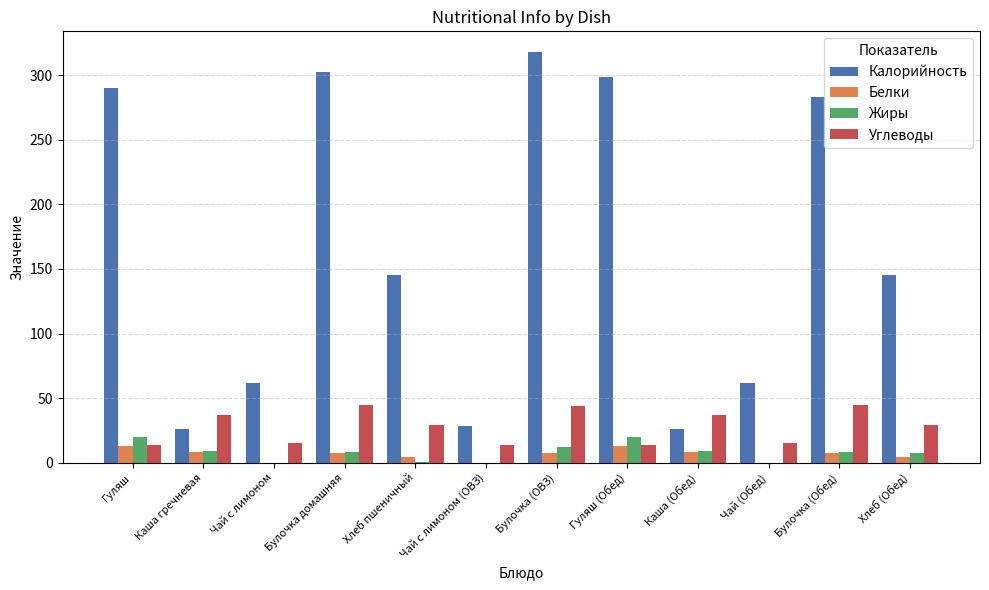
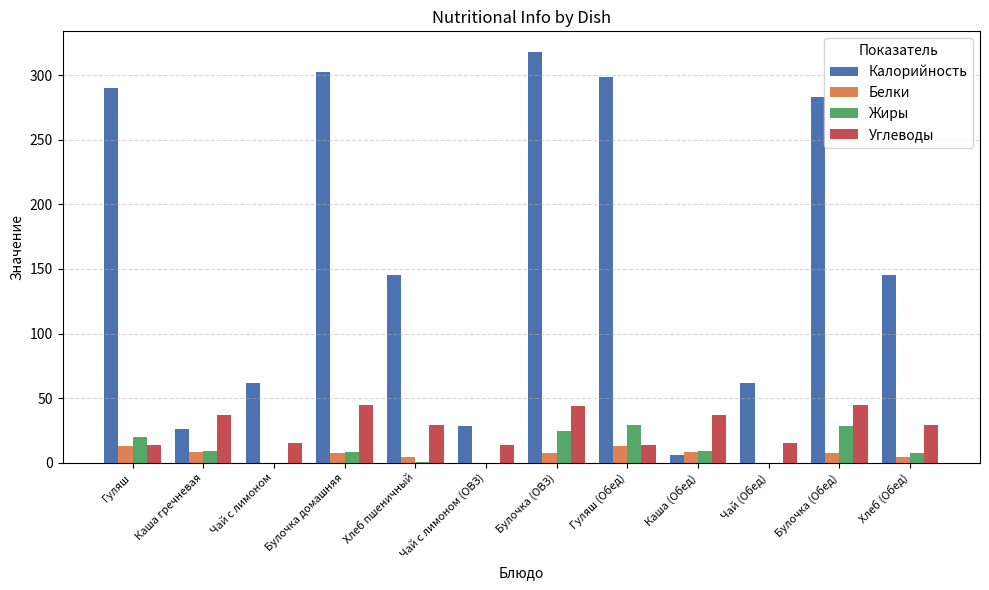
Жиры, Булочка (ОВЗ): 13 -> 25
Жиры, Гуляш (Обед): 20 -> 29
Калорийность, Каша (Обед): 26 -> 6
Жиры, Булочка (Обед): 8 -> 29
